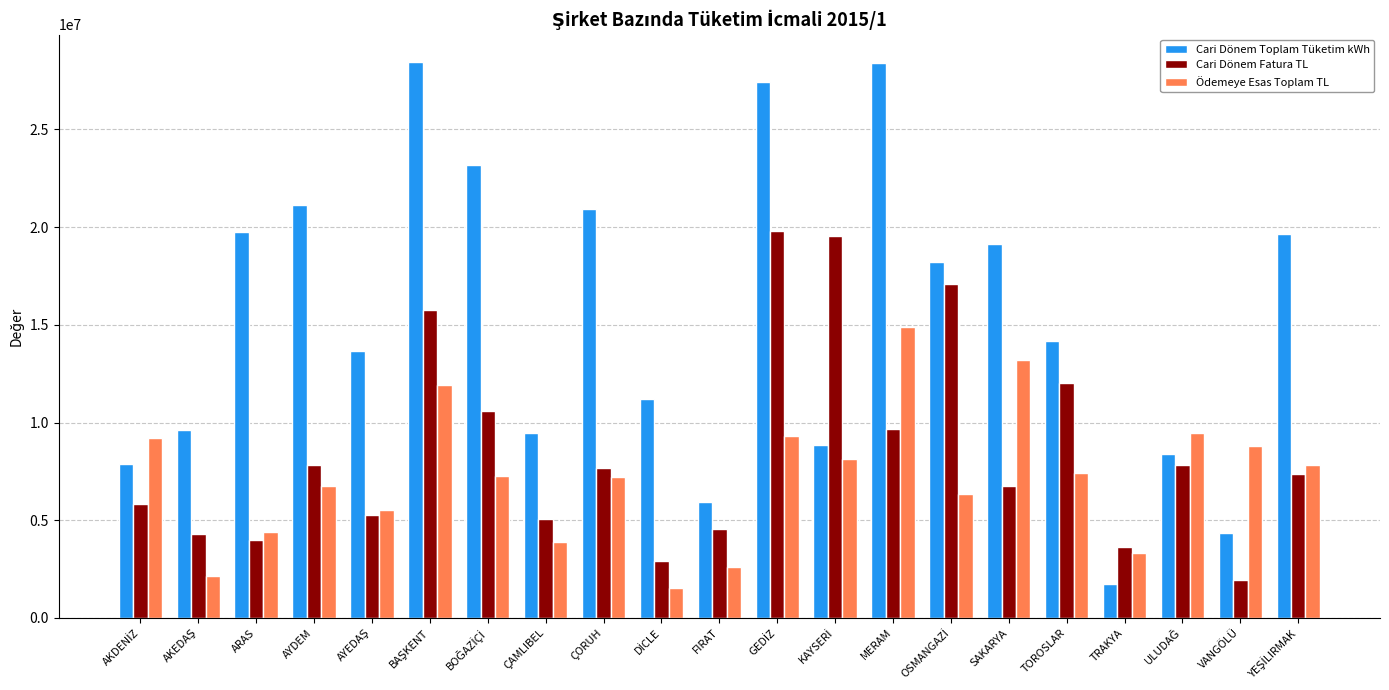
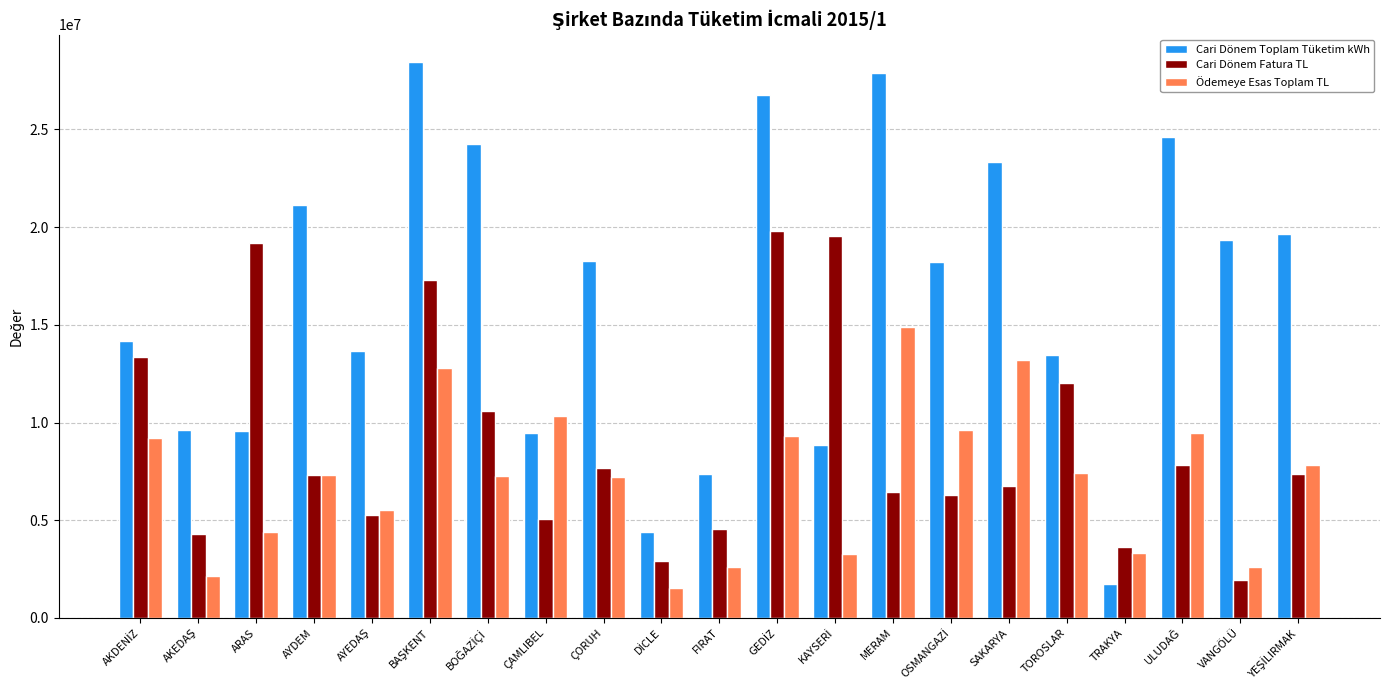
Cari Dönem Toplam Tüketim kWh, AKDENİZ: 7900000 -> 14200000
Cari Dönem Fatura TL, AKDENİZ: 5900000 -> 13300000
Cari Dönem Toplam Tüketim kWh, ARAS: 19700000 -> 9600000
Cari Dönem Fatura TL, ARAS: 4000000 -> 19200000
Cari Dönem Fatura TL, AYDEM: 7800000 -> 7300000
Ödemeye Esas Toplam TL, AYDEM: 6700000 -> 7300000
Cari Dönem Fatura TL, BAŞKENT: 15800000 -> 17300000
Ödemeye Esas Toplam TL, BAŞKENT: 11900000 -> 12800000
Cari Dönem Toplam Tüketim kWh, BOĞAZİÇİ: 23200000 -> 24200000
Ödemeye Esas Toplam TL, ÇAMLIBEL: 3900000 -> 10300000
Cari Dönem Toplam Tüketim kWh, ÇORUH: 20900000 -> 18300000
Cari Dönem Toplam Tüketim kWh, DİCLE: 11200000 -> 4400000
Cari Dönem Toplam Tüketim kWh, FIRAT: 5900000 -> 7400000
Cari Dönem Toplam Tüketim kWh, GEDİZ: 27400000 -> 26800000
Ödemeye Esas Toplam TL, KAYSERİ: 8100000 -> 3300000
Cari Dönem Toplam Tüketim kWh, MERAM: 28400000 -> 27900000
Cari Dönem Fatura TL, MERAM: 9700000 -> 6400000
Cari Dönem Fatura TL, OSMANGAZİ: 17100000 -> 6300000
Ödemeye Esas Toplam TL, OSMANGAZİ: 6300000 -> 9600000
Cari Dönem Toplam Tüketim kWh, SAKARYA: 19200000 -> 23300000
Cari Dönem Toplam Tüketim kWh, TOROSLAR: 14200000 -> 13400000
Cari Dönem Toplam Tüketim kWh, ULUDAĞ: 8400000 -> 24600000
Cari Dönem Toplam Tüketim kWh, VANGÖLÜ: 4300000 -> 19300000
Ödemeye Esas Toplam TL, VANGÖLÜ: 8800000 -> 2600000
